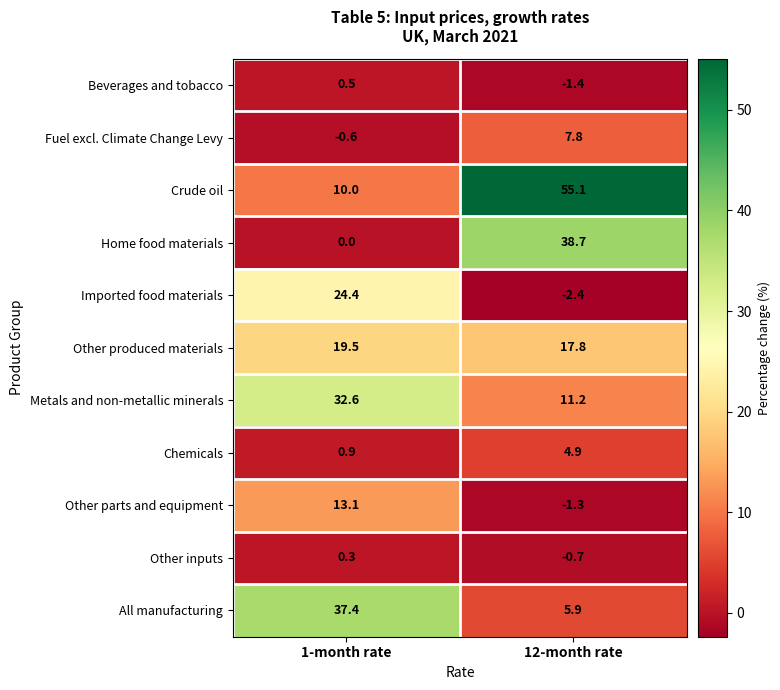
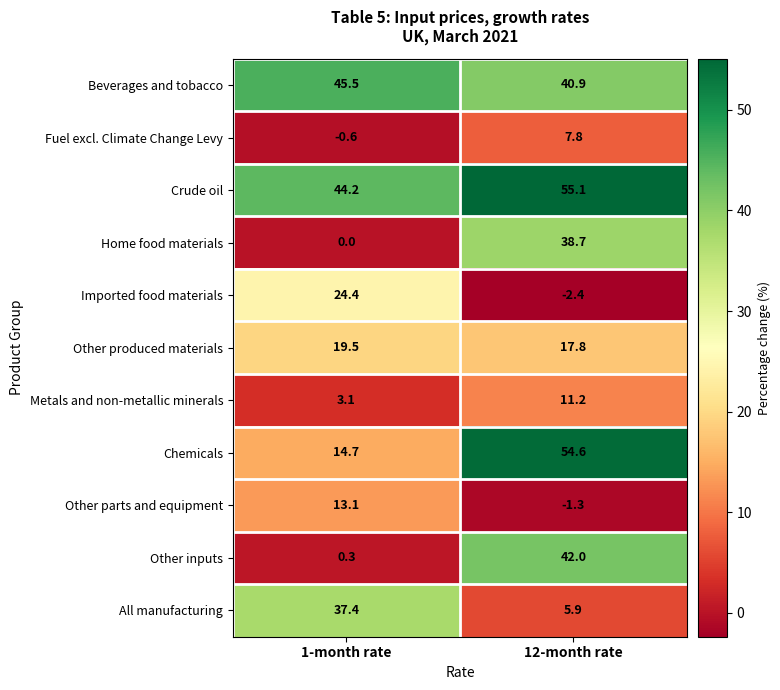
Beverages and tobacco, 1-month rate: 0.5 -> 45.5
Beverages and tobacco, 12-month rate: -1.4 -> 40.9
Crude oil, 1-month rate: 10.0 -> 44.2
Metals and non-metallic minerals, 1-month rate: 32.6 -> 3.1
Chemicals, 1-month rate: 0.9 -> 14.7
Chemicals, 12-month rate: 4.9 -> 54.6
Other inputs, 12-month rate: -0.7 -> 42.0
